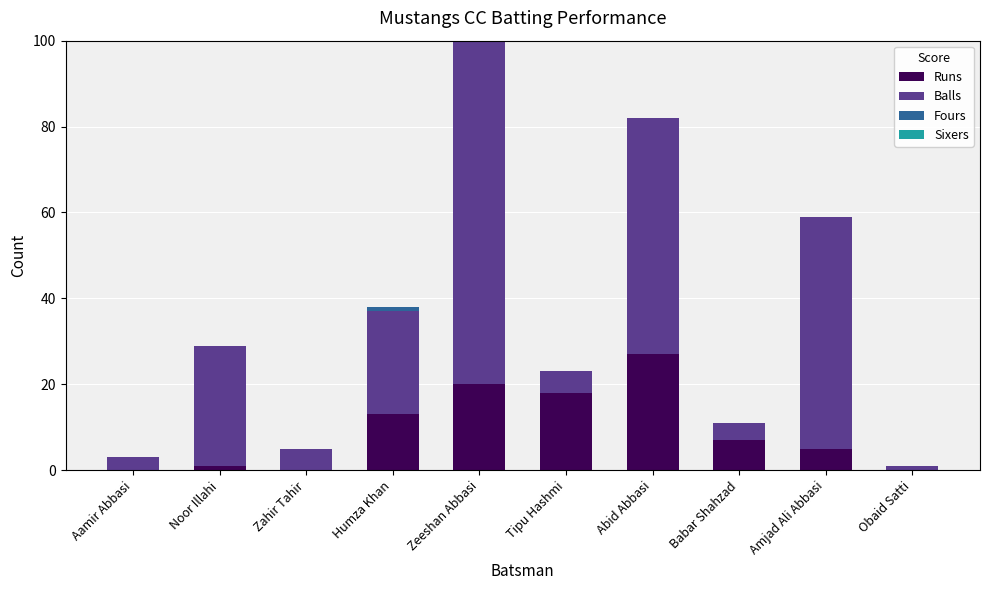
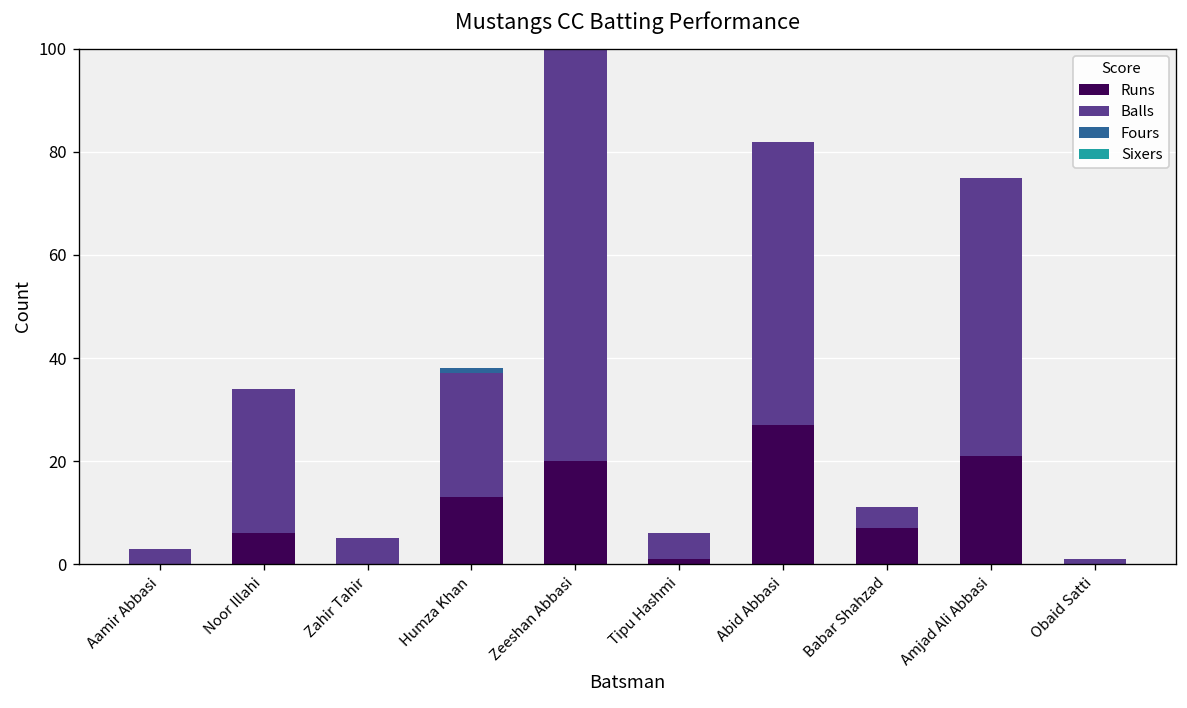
Runs, Noor Illahi: 1 -> 6
Runs, Tipu Hashmi: 18 -> 1
Runs, Amjad Ali Abbasi: 5 -> 21
